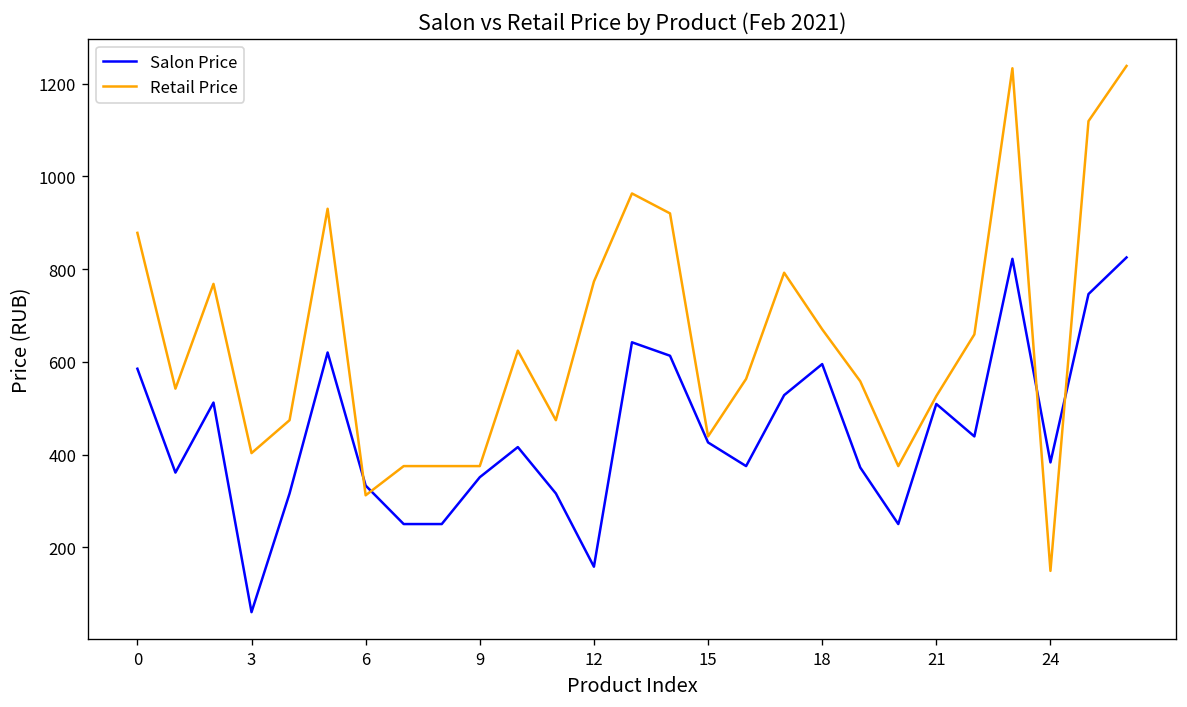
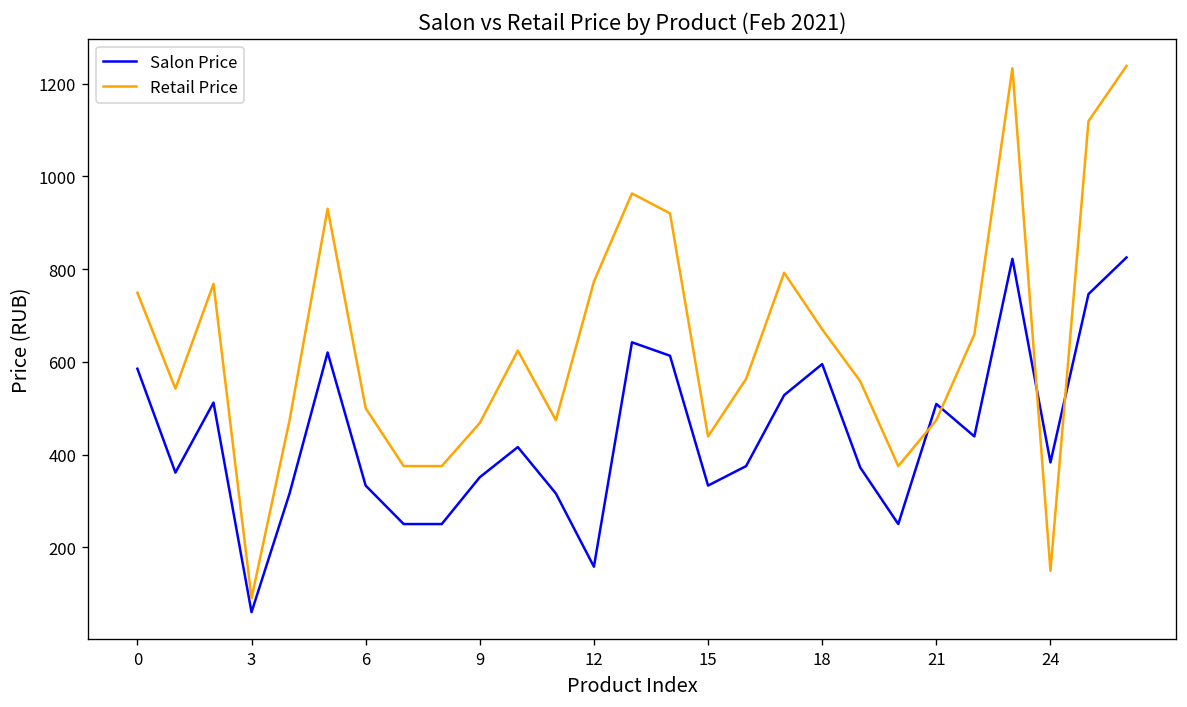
Retail Price, 0: 880 -> 750
Retail Price, 3: 400 -> 90
Retail Price, 6: 310 -> 500
Retail Price, 9: 380 -> 470
Salon Price, 15: 430 -> 330
Retail Price, 21: 530 -> 470
